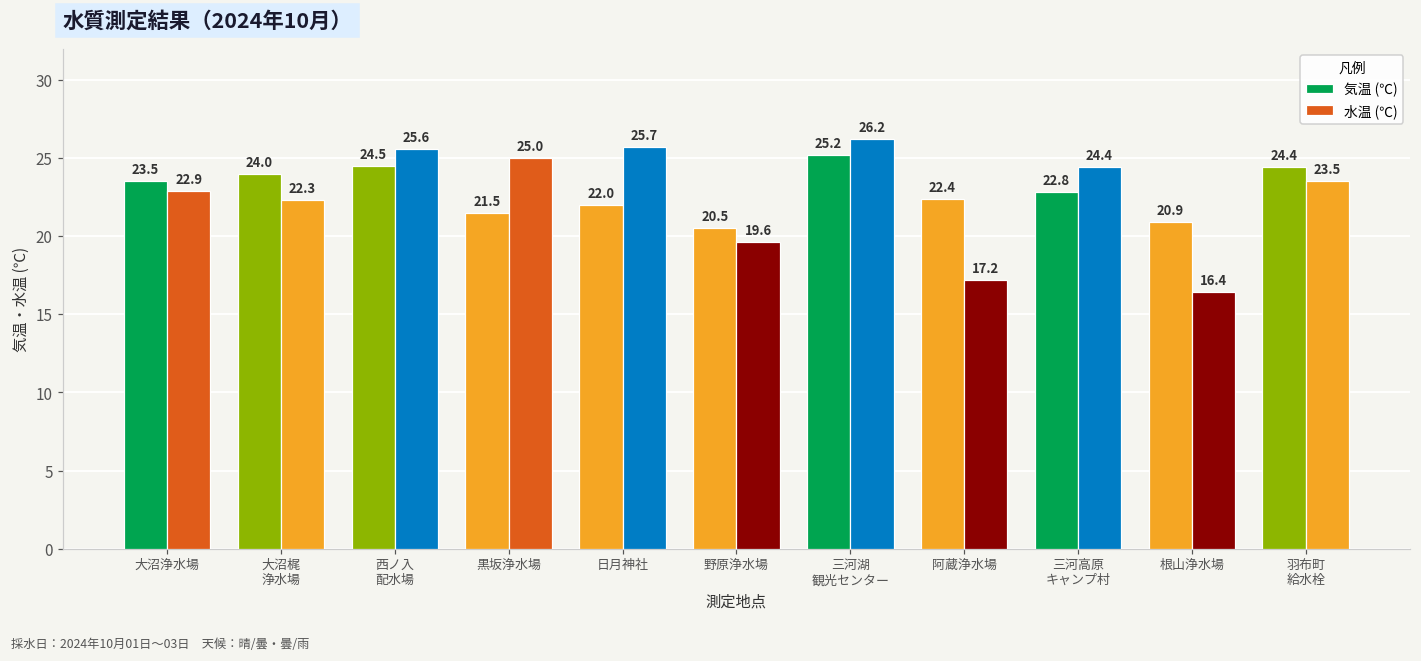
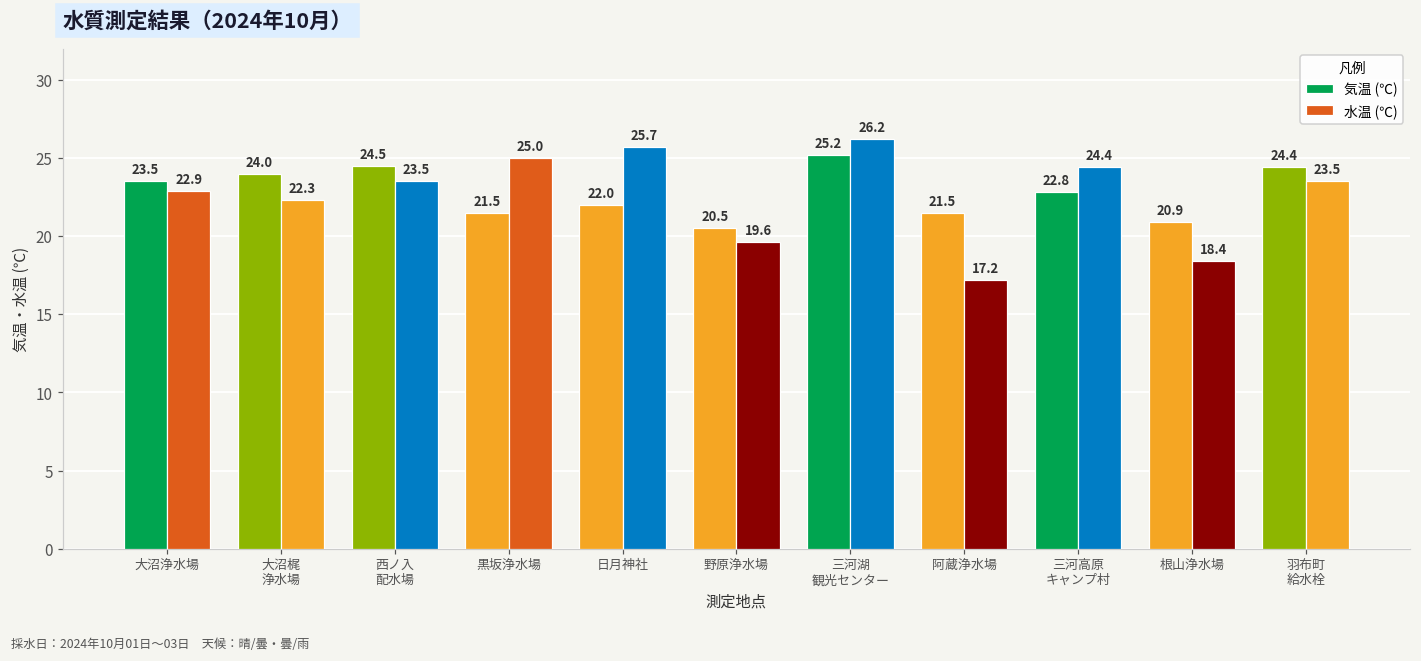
水温 (℃), 西ノ入 配水場: 25.6 -> 23.5
気温 (℃), 阿蔵浄水場: 22.4 -> 21.5
水温 (℃), 根山浄水場: 16.4 -> 18.4
